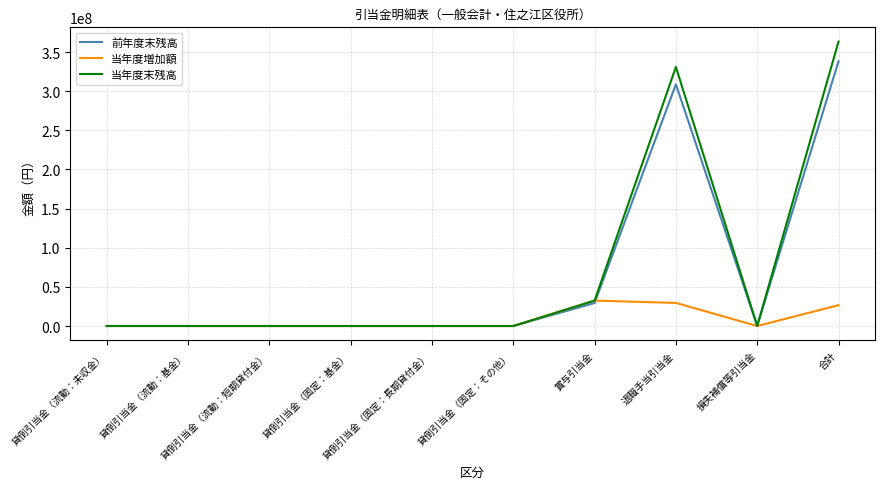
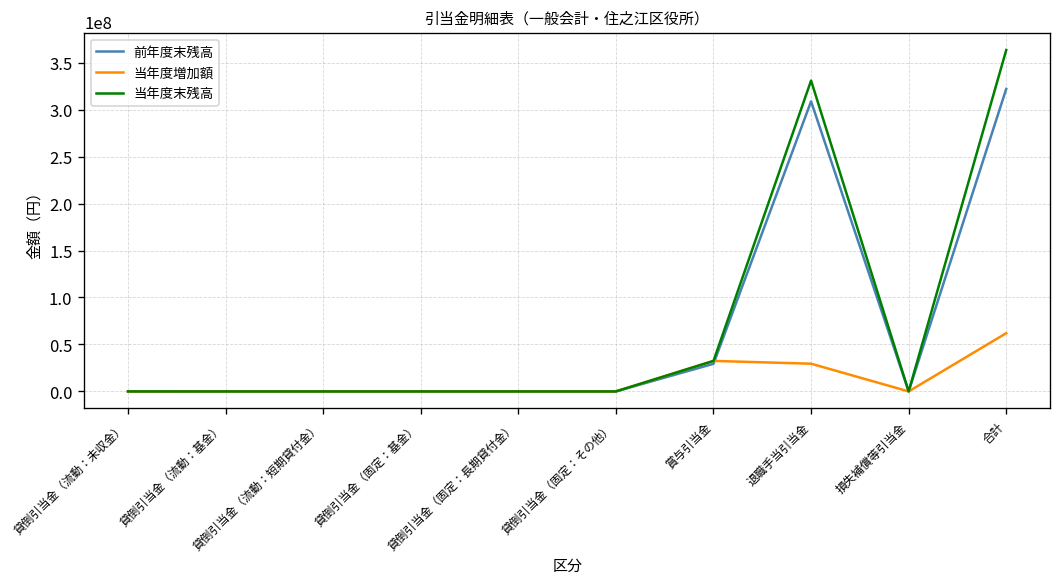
前年度末残高, 合計: 340000000 -> 320000000
当年度増加額, 合計: 30000000 -> 60000000
